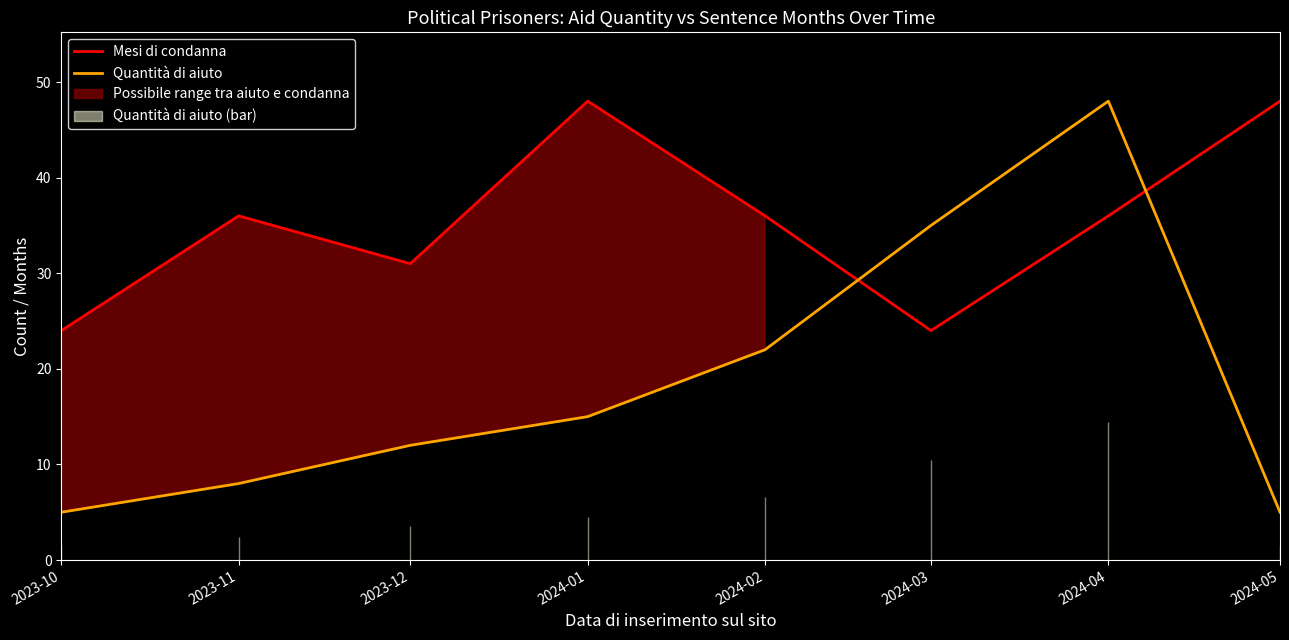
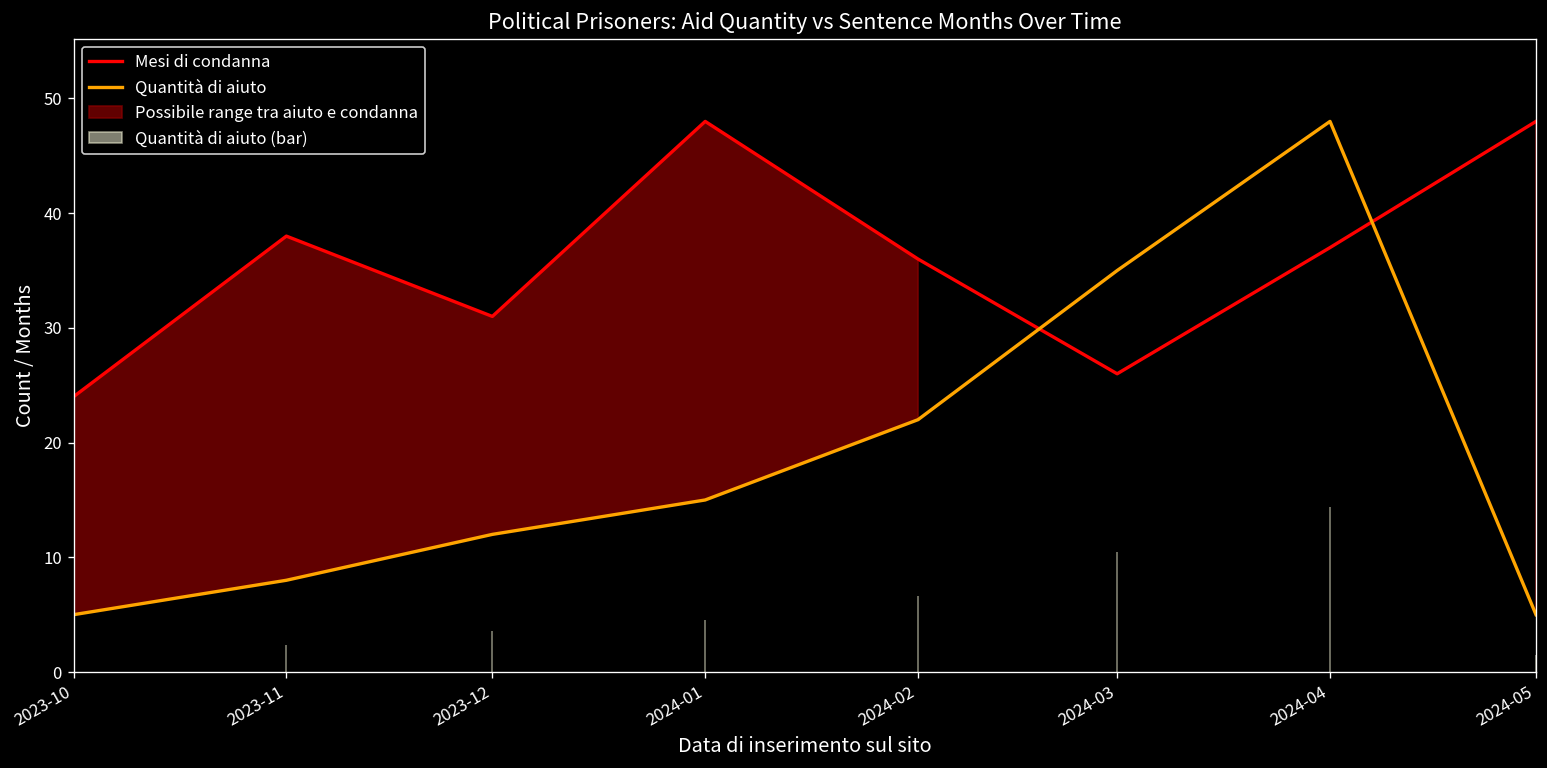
Mesi di condanna, 2023-11: 36 -> 38
Mesi di condanna, 2024-03: 24 -> 26
Mesi di condanna, 2024-04: 36 -> 37
